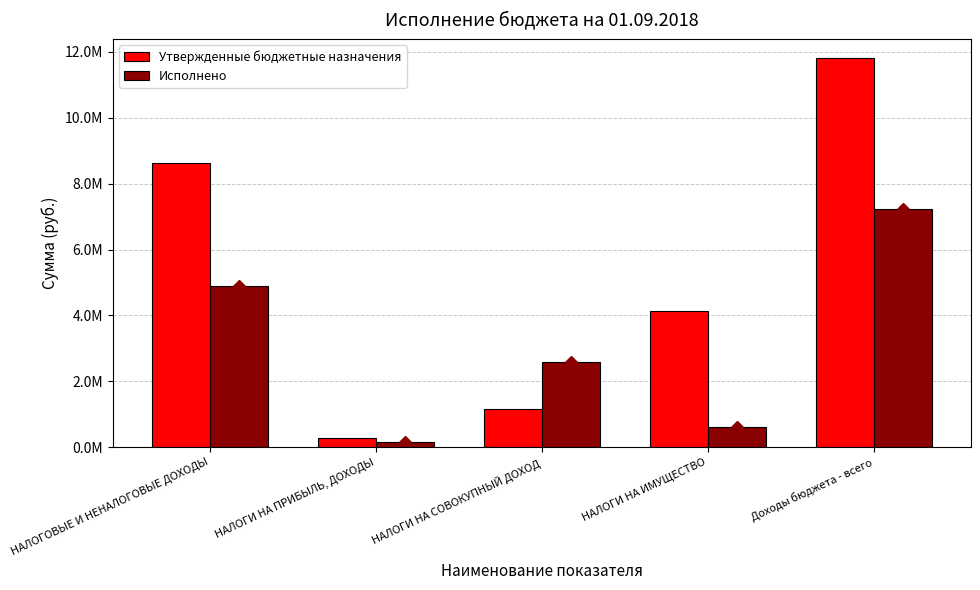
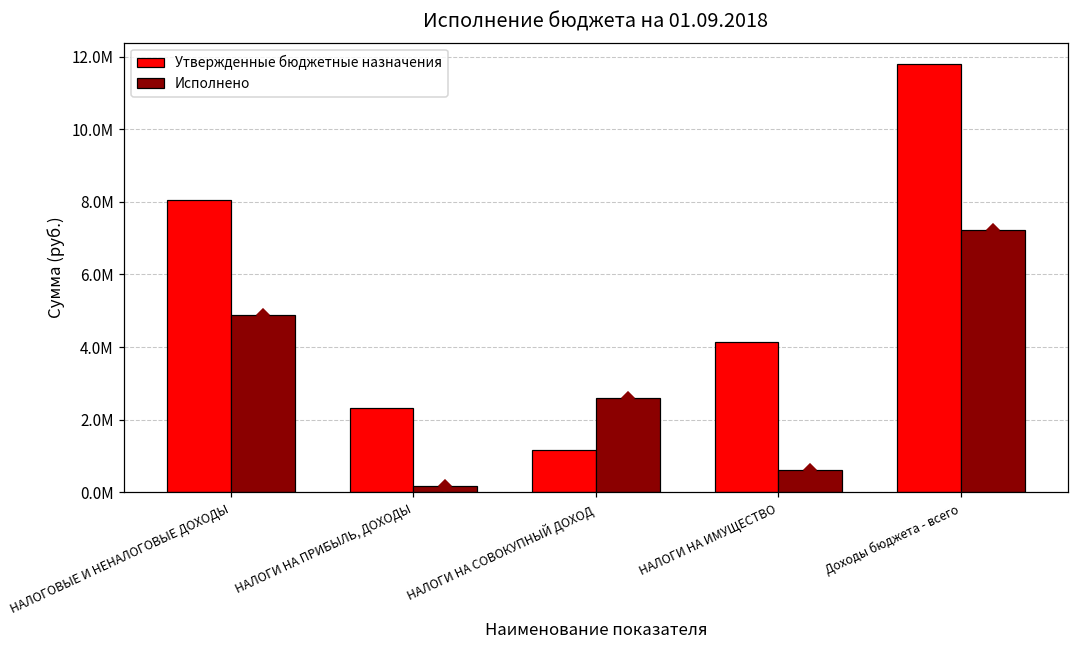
Утвержденные бюджетные назначения, НАЛОГОВЫЕ И НЕНАЛОГОВЫЕ ДОХОДЫ: 8600000 -> 8000000
Утвержденные бюджетные назначения, НАЛОГИ НА ПРИБЫЛЬ, ДОХОДЫ: 300000 -> 2300000
